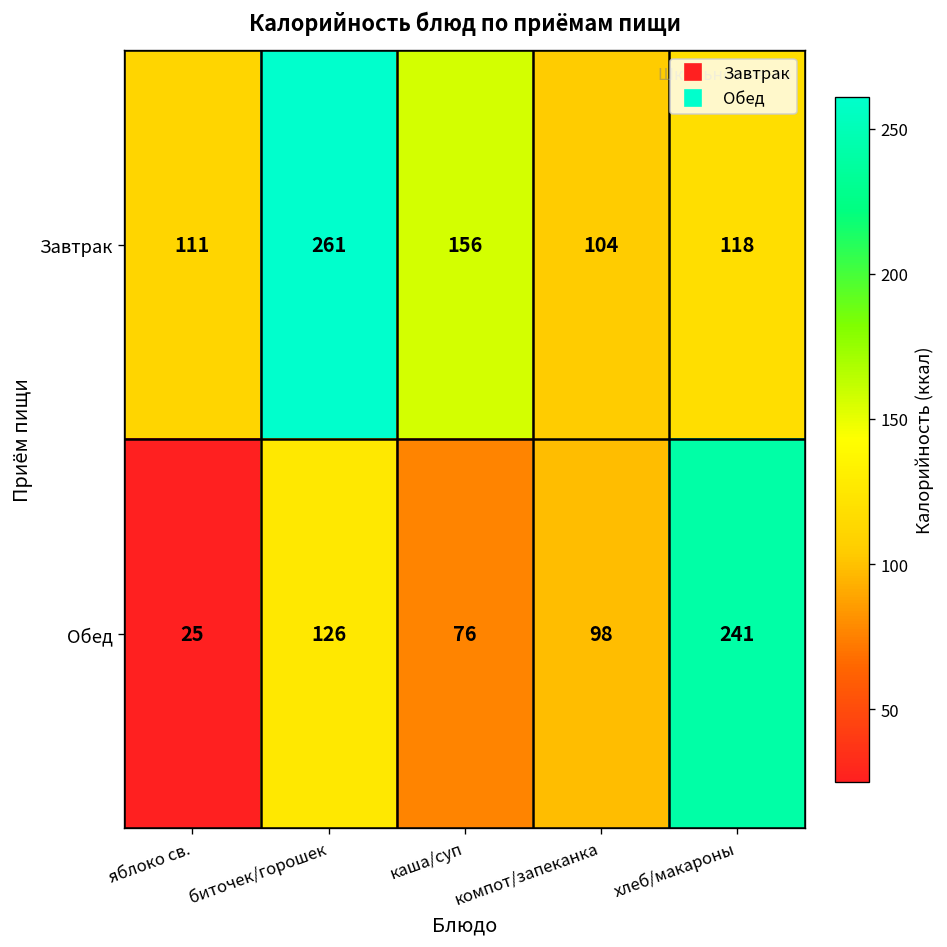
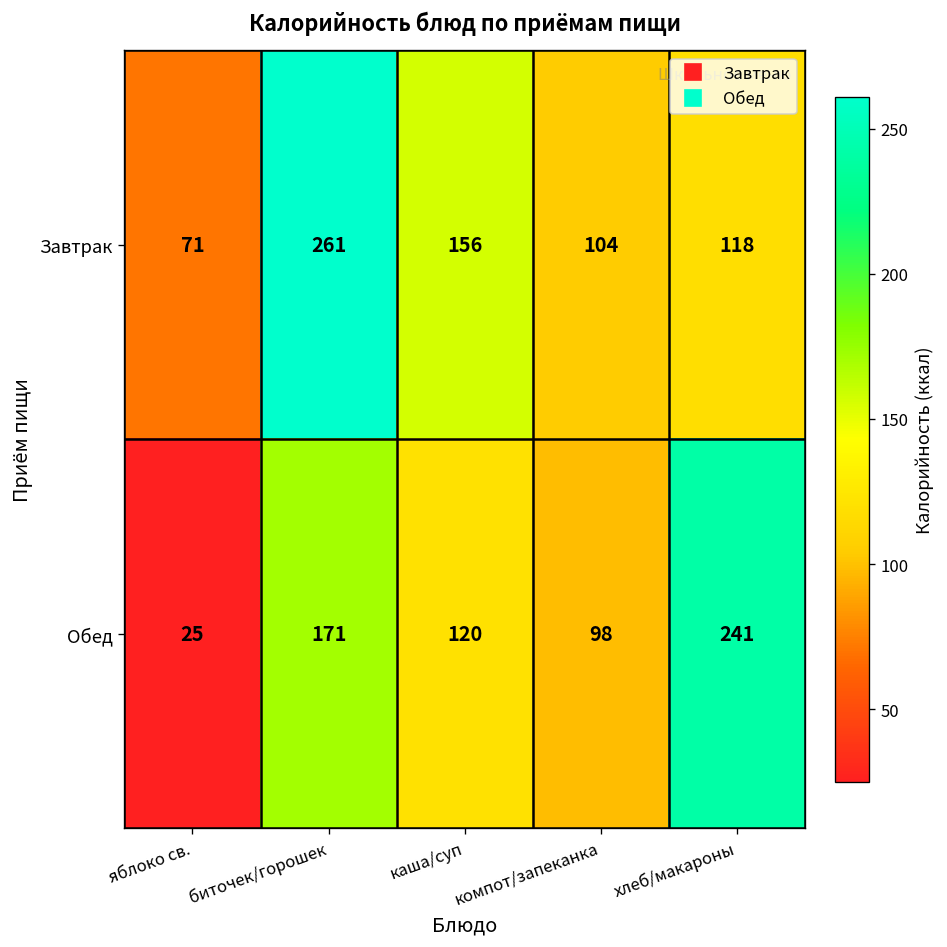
Завтрак, яблоко св.: 111 -> 71
Обед, биточек/горошек: 126 -> 171
Обед, каша/суп: 76 -> 120
